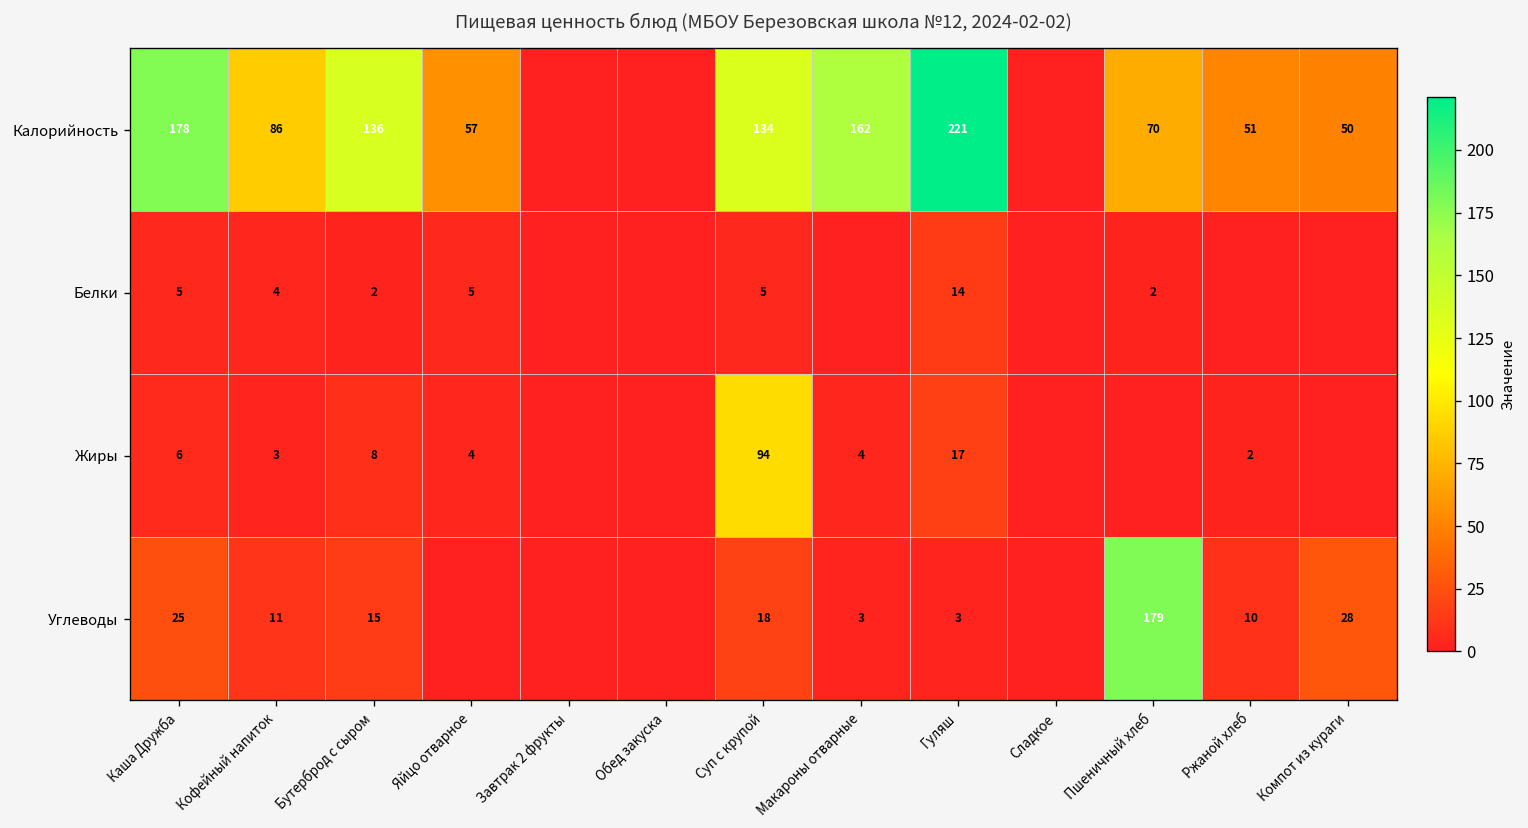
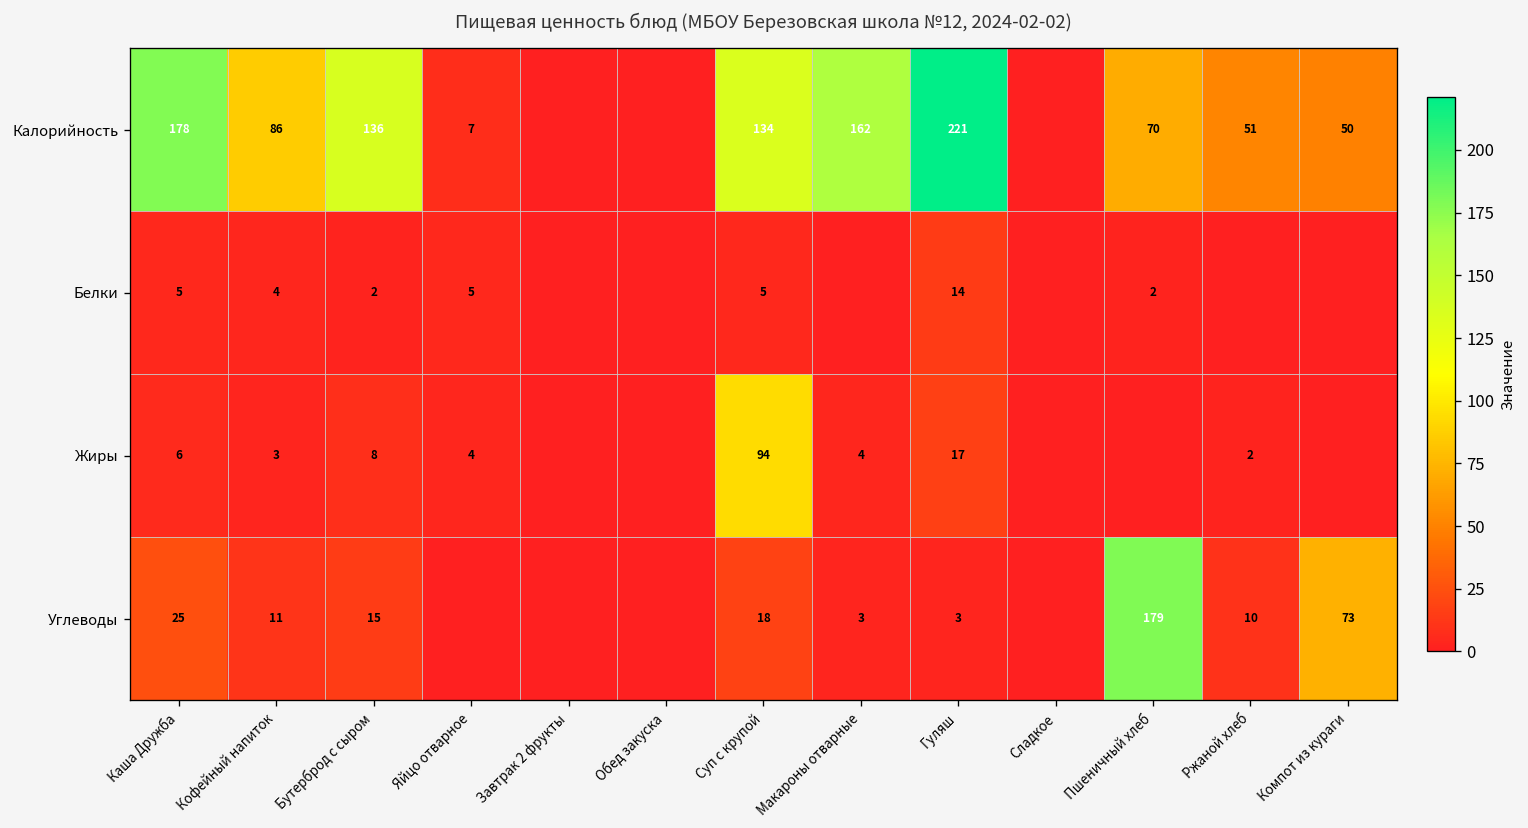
Калорийность, Яйцо отварное: 57 -> 7
Углеводы, Компот из кураги: 28 -> 73
